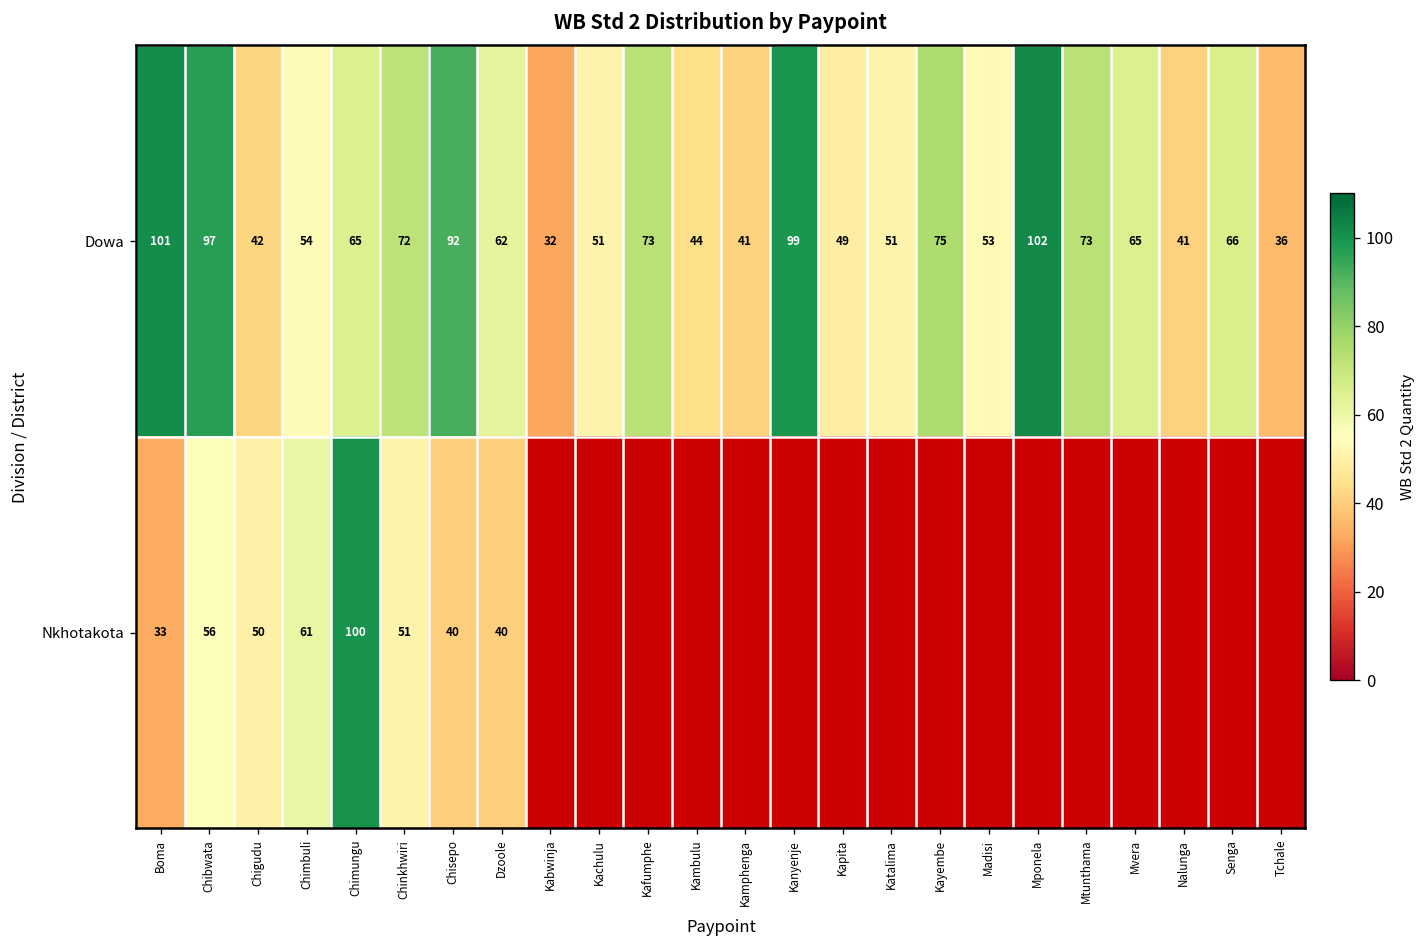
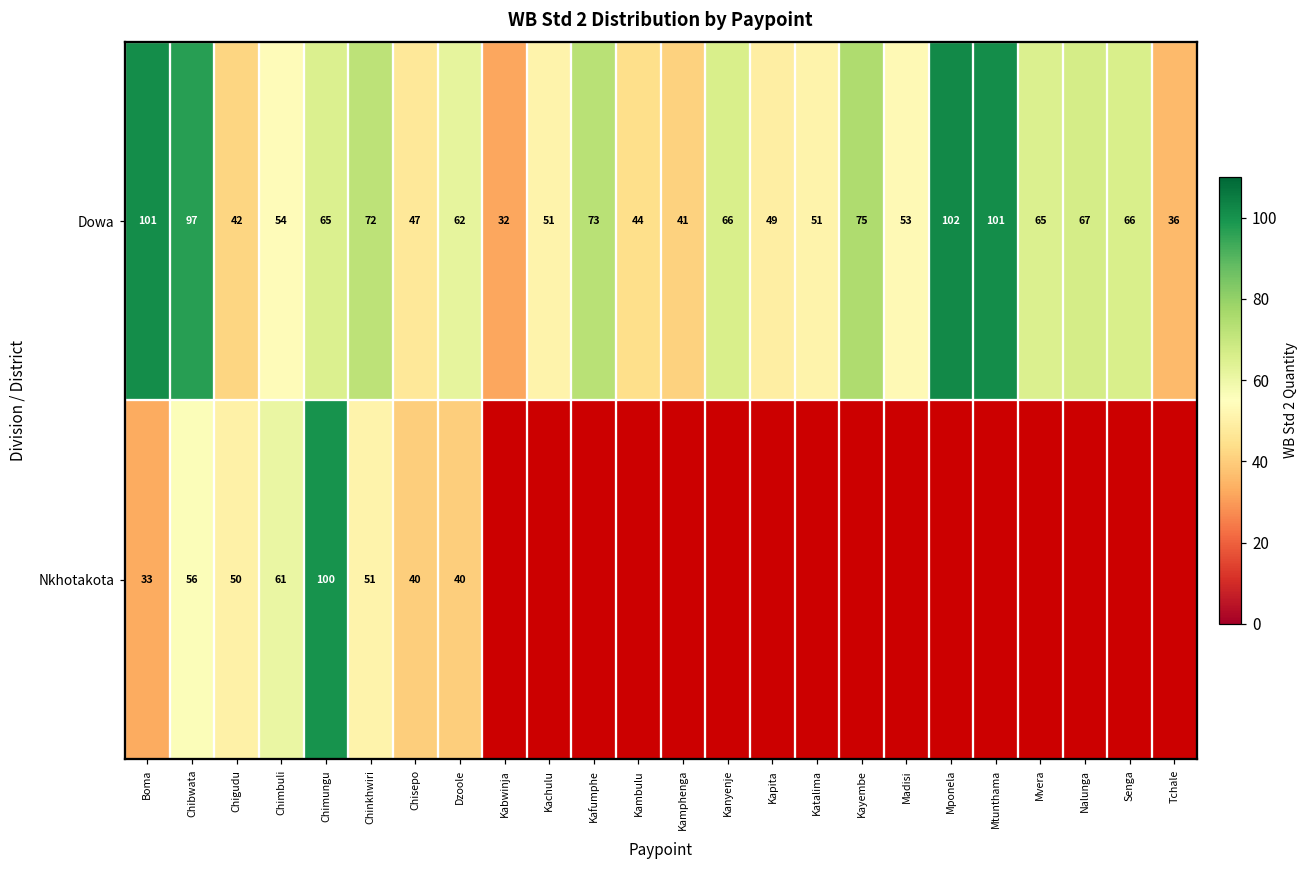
Dowa, Chisepo: 92 -> 47
Dowa, Kanyenje: 99 -> 66
Dowa, Mtunthama: 73 -> 101
Dowa, Nalunga: 41 -> 67
